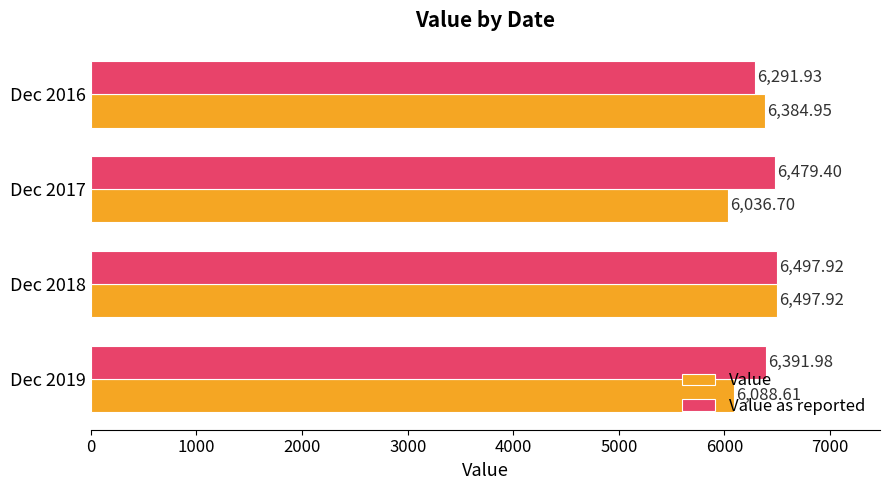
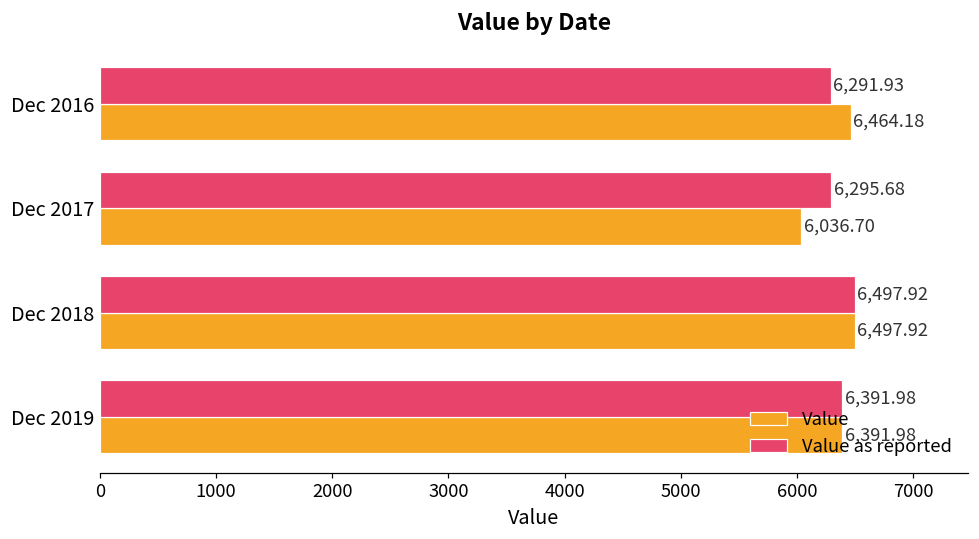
Value, Dec 2016: 6,384.95 -> 6,464.18
Value as reported, Dec 2017: 6,479.40 -> 6,295.68
Value, Dec 2019: 6,088.61 -> 6,391.98
